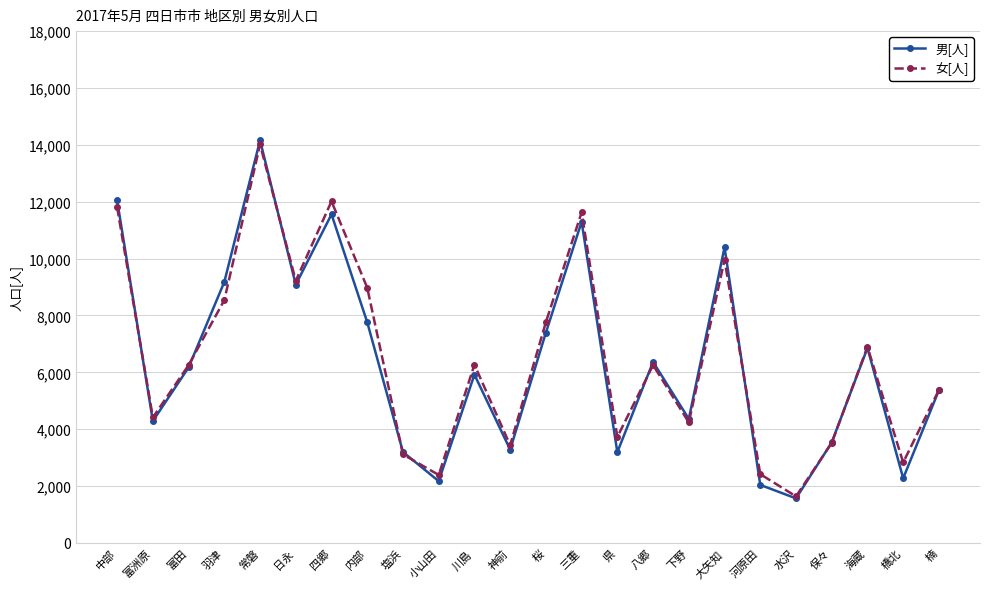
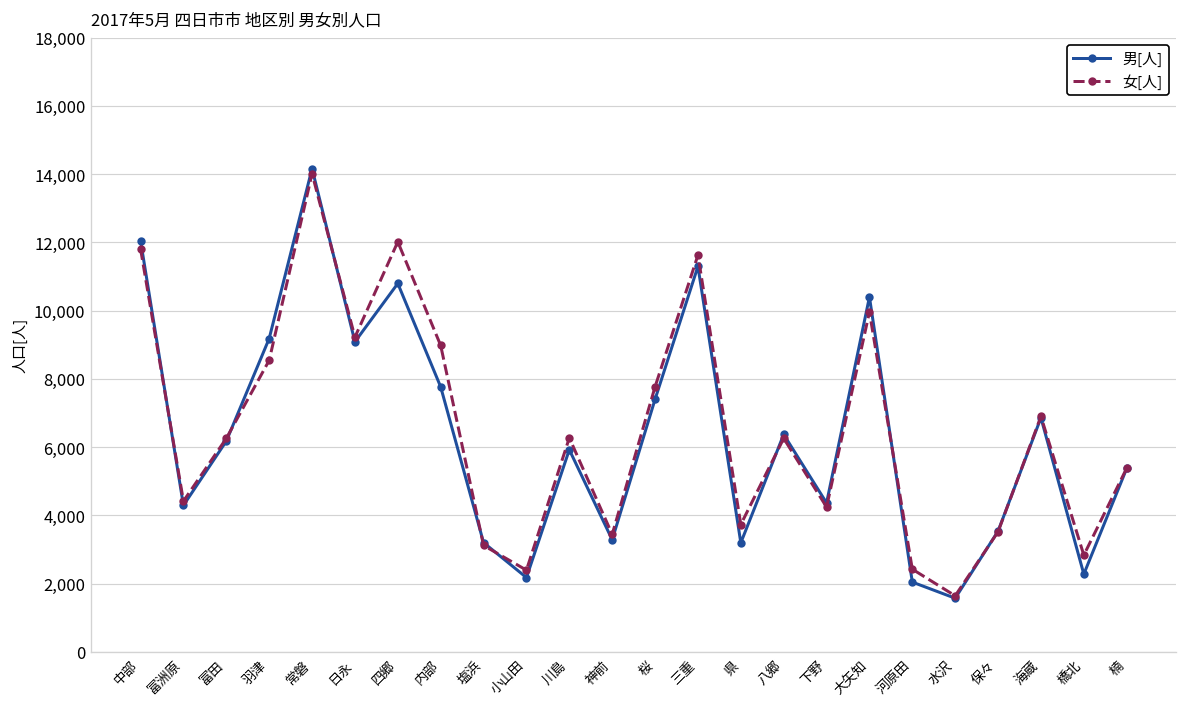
男[人], 四郷: 11,600 -> 10,800
